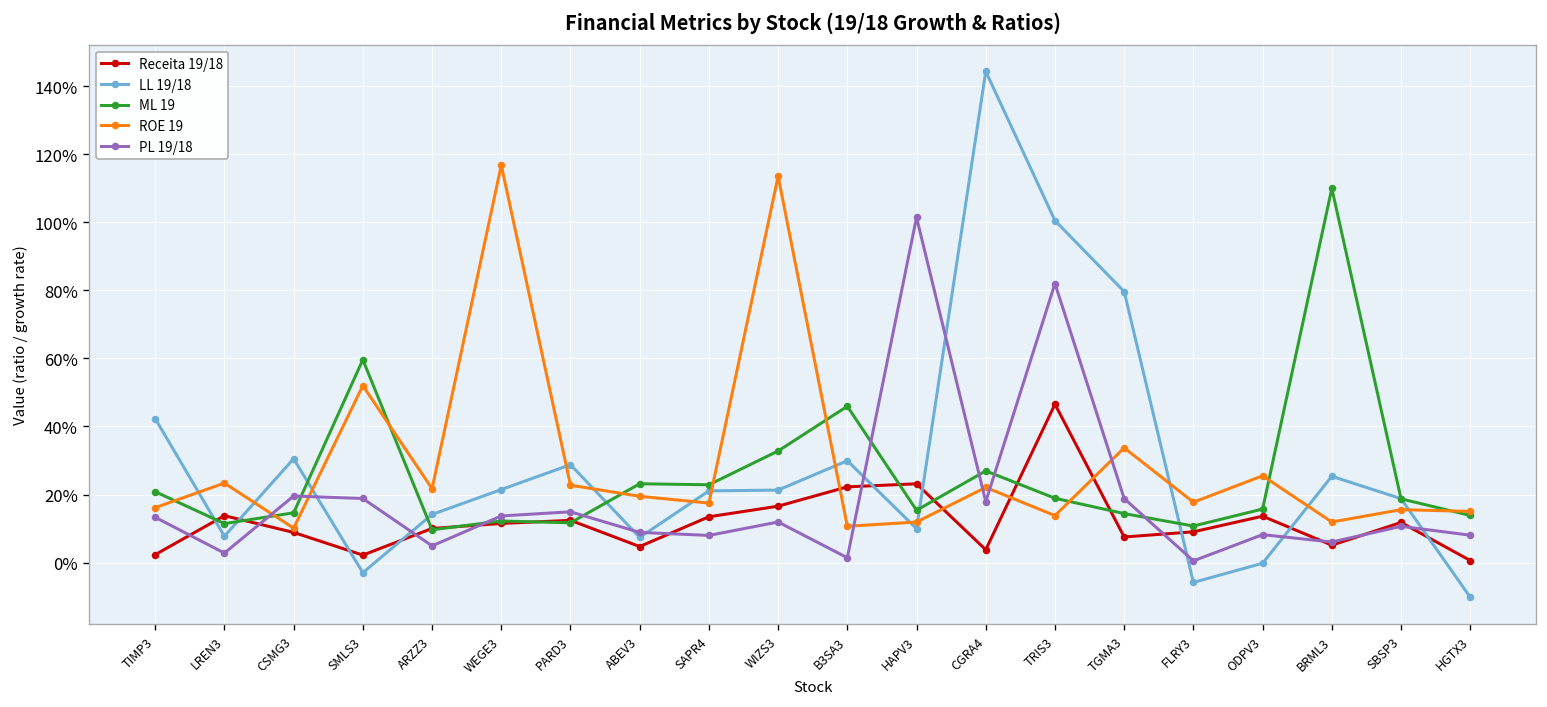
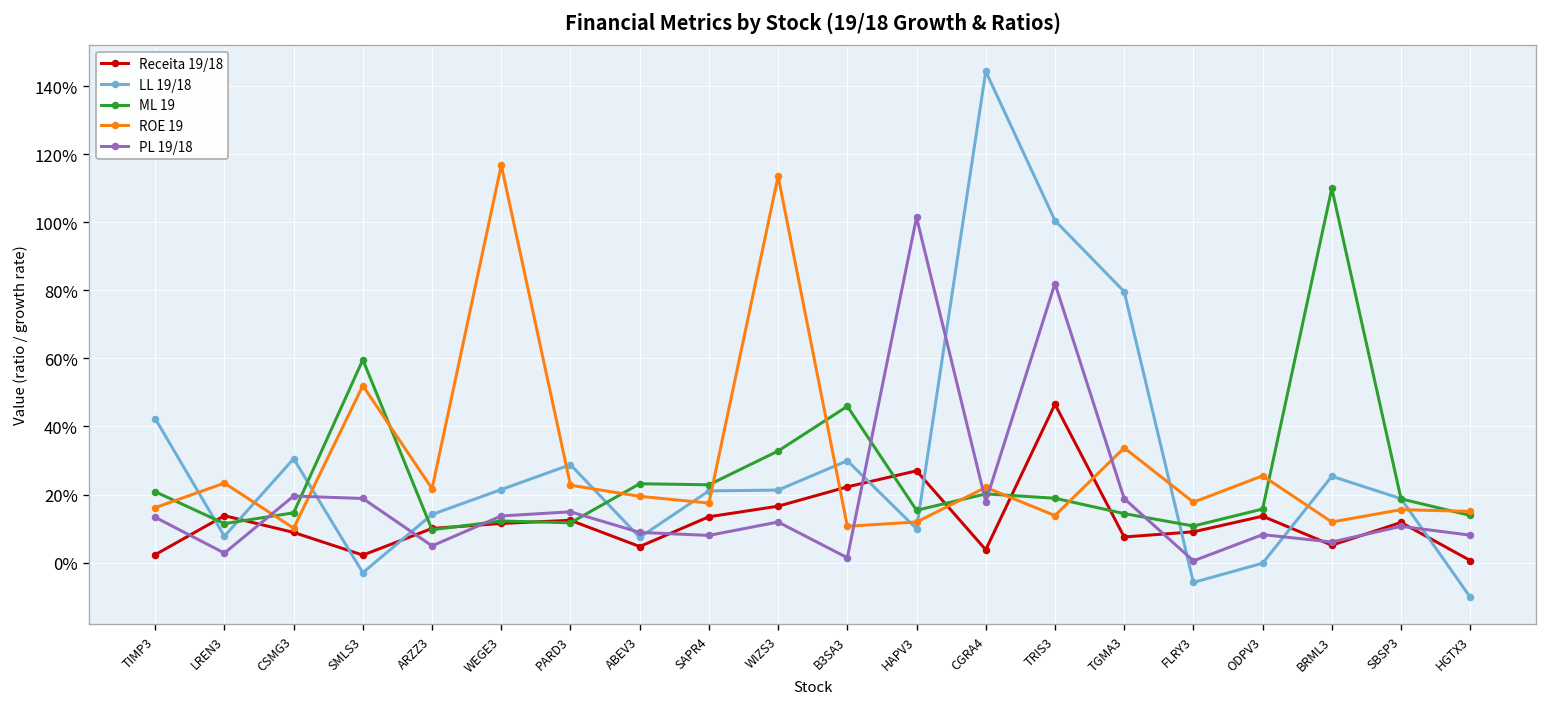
Receita 19/18, HAPV3: 23% -> 27%
ML 19, CGRA4: 27% -> 20%
